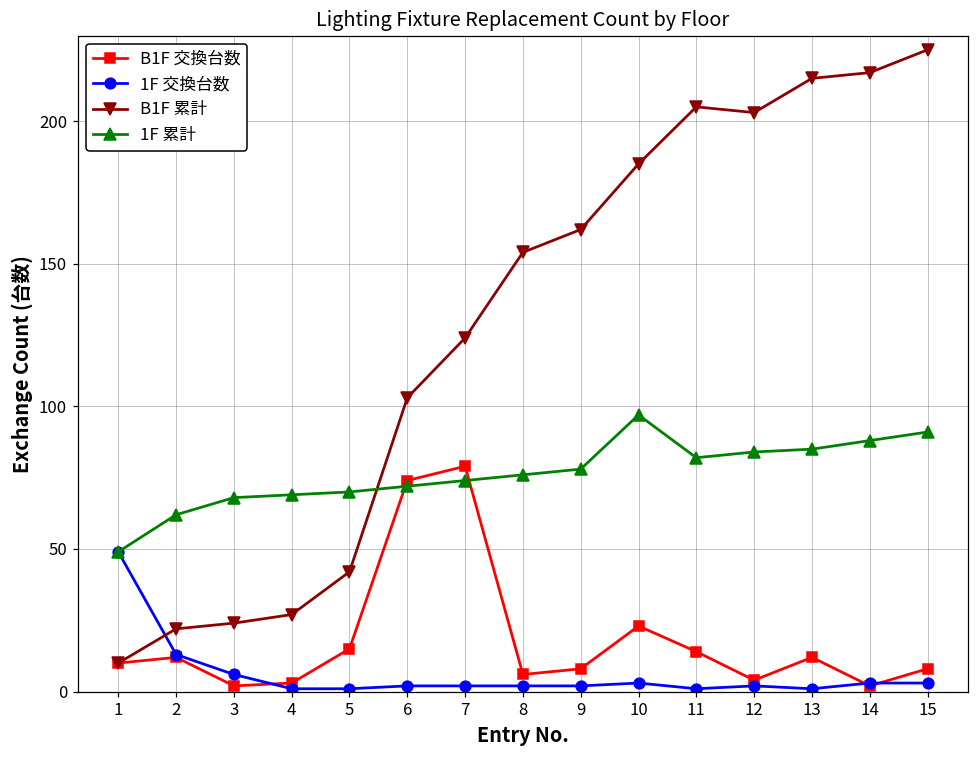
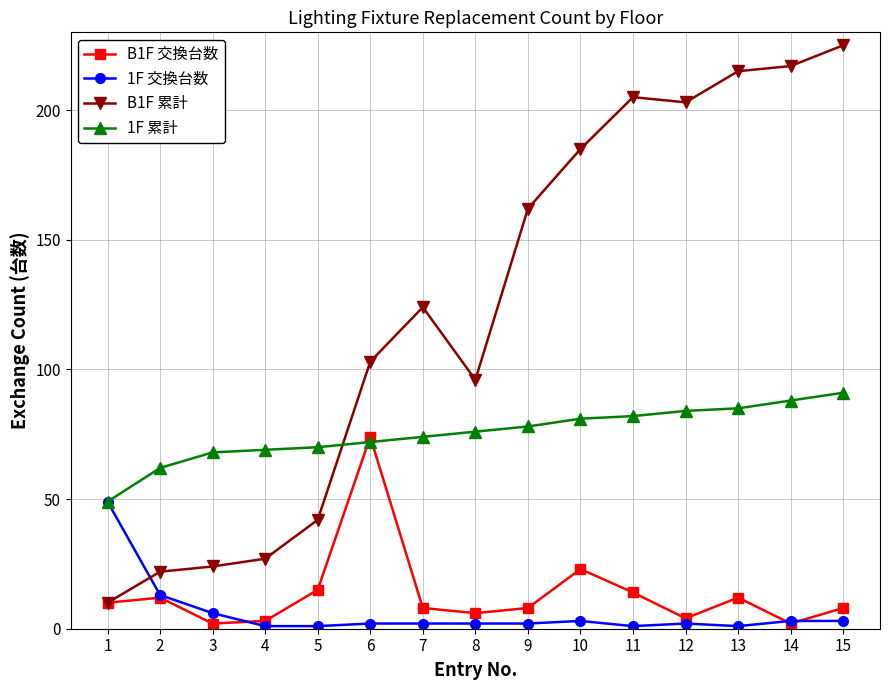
B1F 交換台数, 7: 79 -> 8
B1F 累計, 8: 154 -> 96
1F 累計, 10: 97 -> 81
